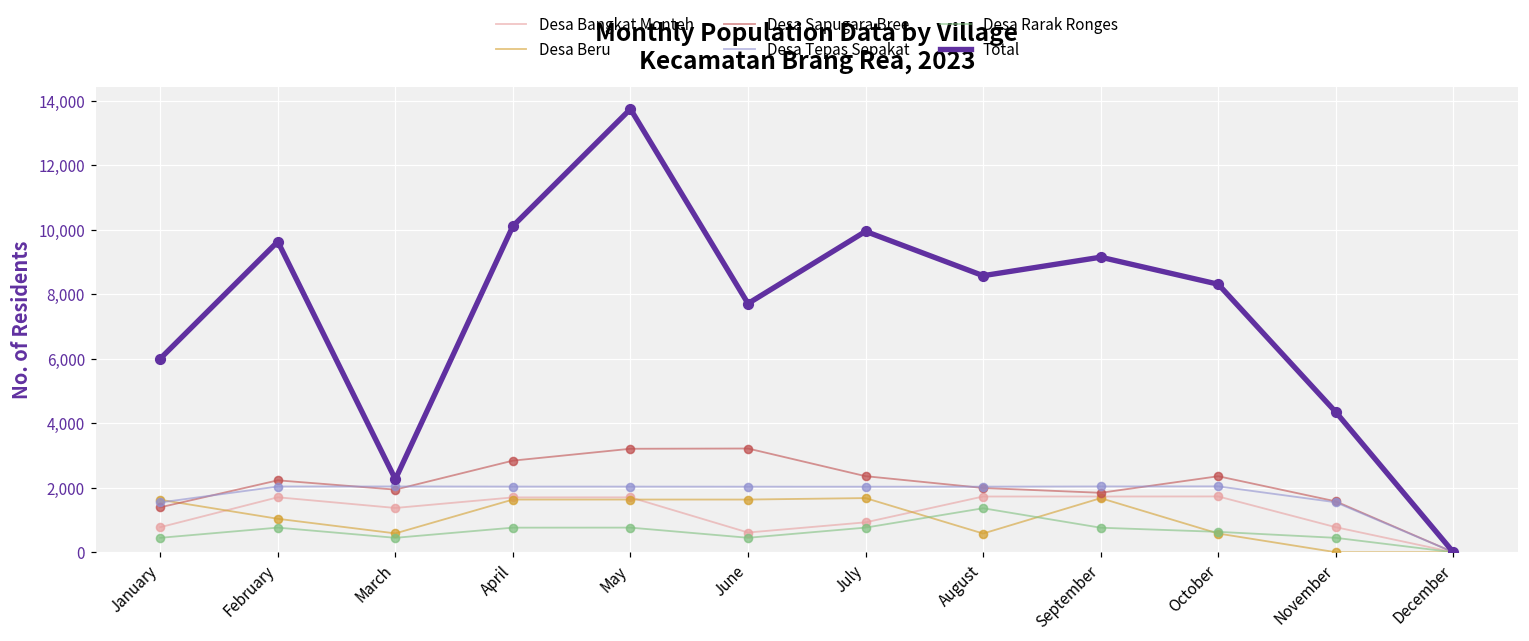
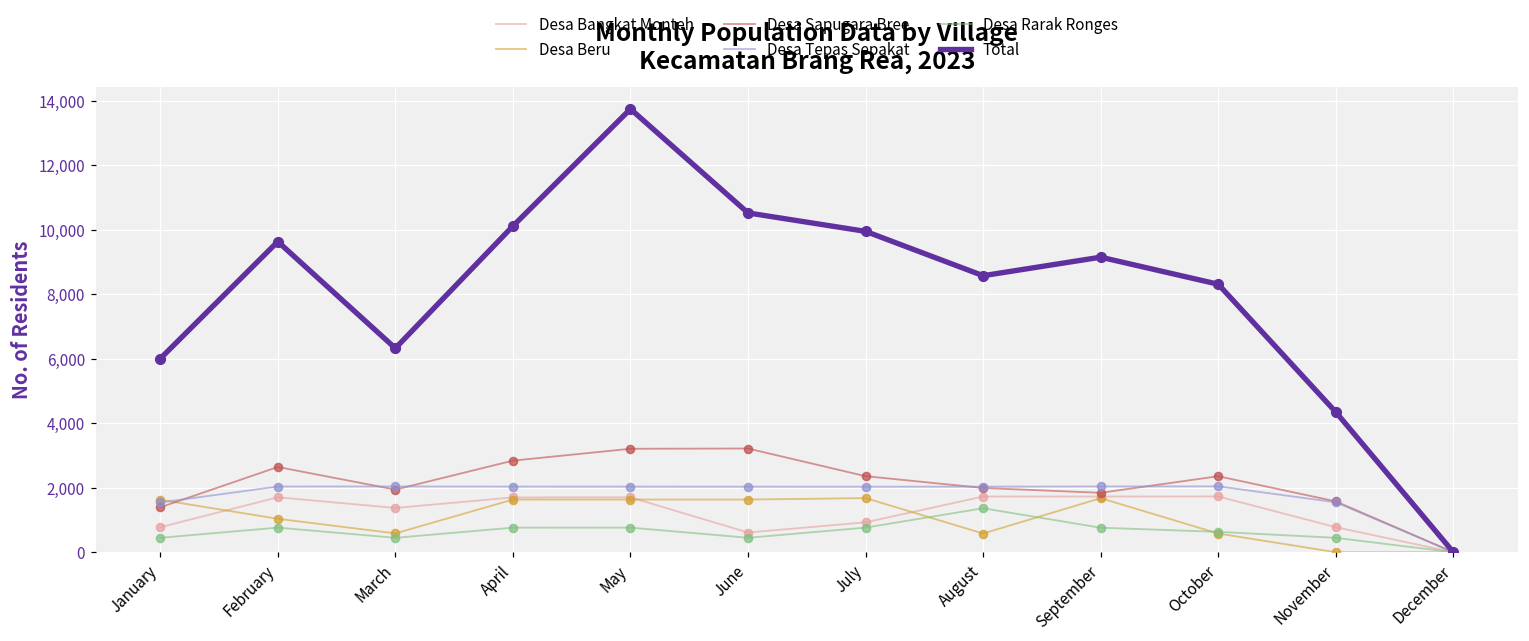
Desa Sapugara Bree, February: 2,200 -> 2,600
Total, March: 2,300 -> 6,300
Total, June: 7,700 -> 10,500
